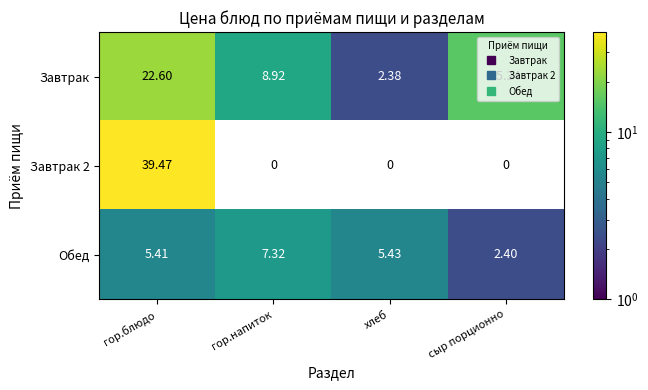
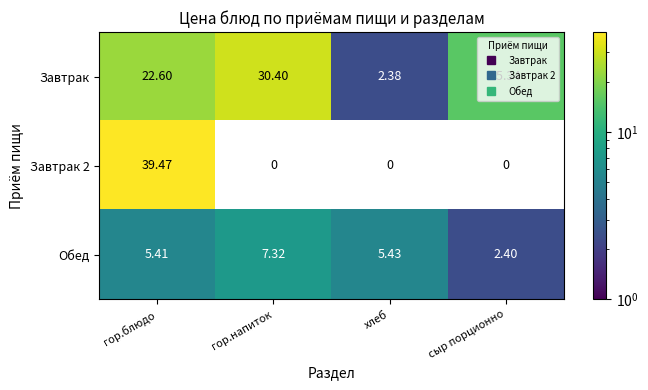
Завтрак, гор.напиток: 8.92 -> 30.40
